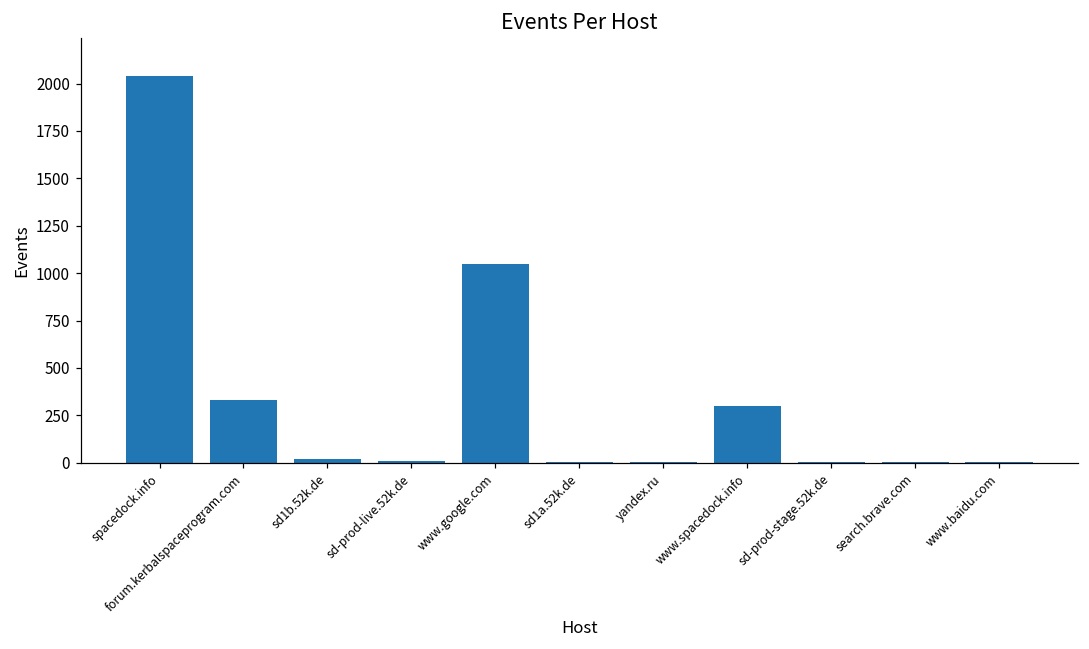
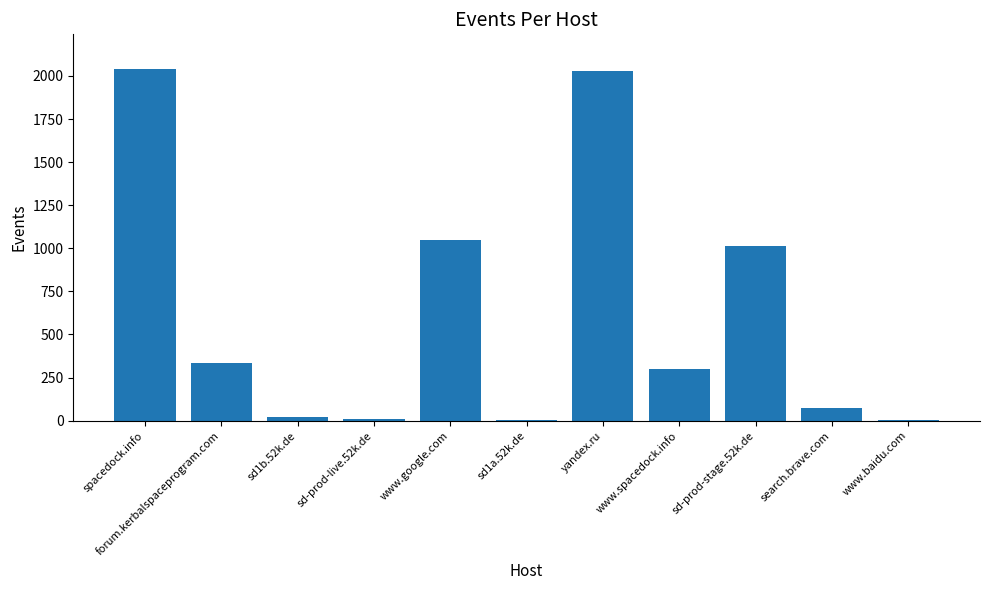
yandex.ru: 0 -> 2030
sd-prod-stage.52k.de: 0 -> 1020
search.brave.com: 0 -> 70
